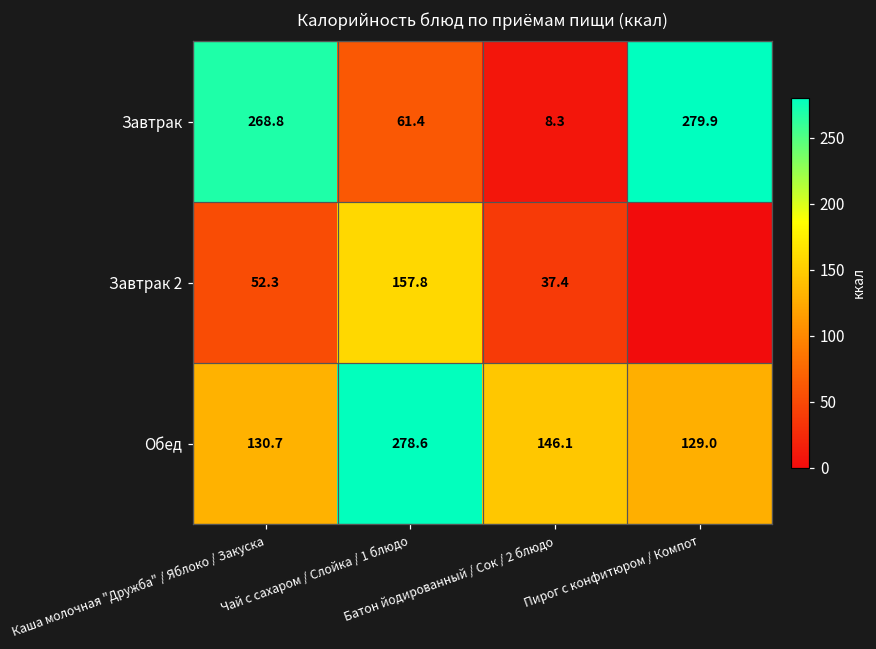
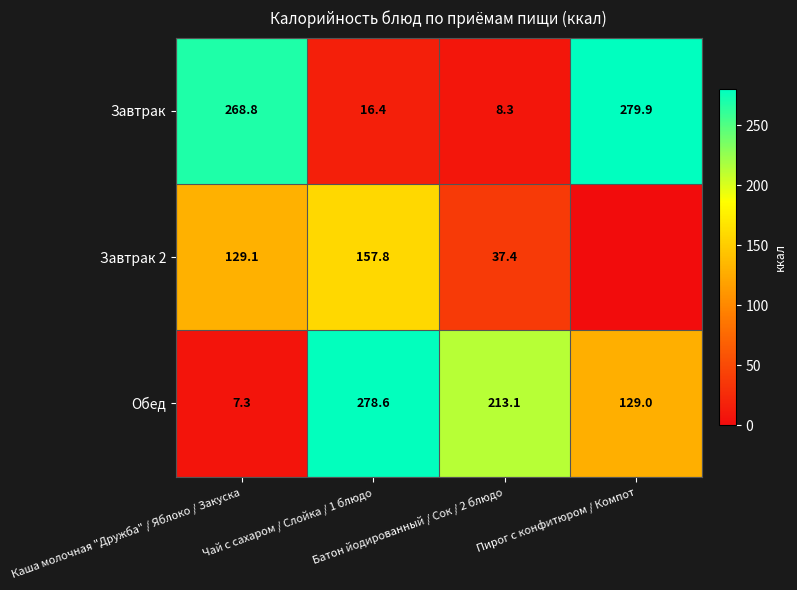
Завтрак, Чай с сахаром / Слойка / 1 блюдо: 61.4 -> 16.4
Завтрак 2, Каша молочная "Дружба" / Яблоко / Закуска: 52.3 -> 129.1
Обед, Каша молочная "Дружба" / Яблоко / Закуска: 130.7 -> 7.3
Обед, Батон йодированный / Сок / 2 блюдо: 146.1 -> 213.1
